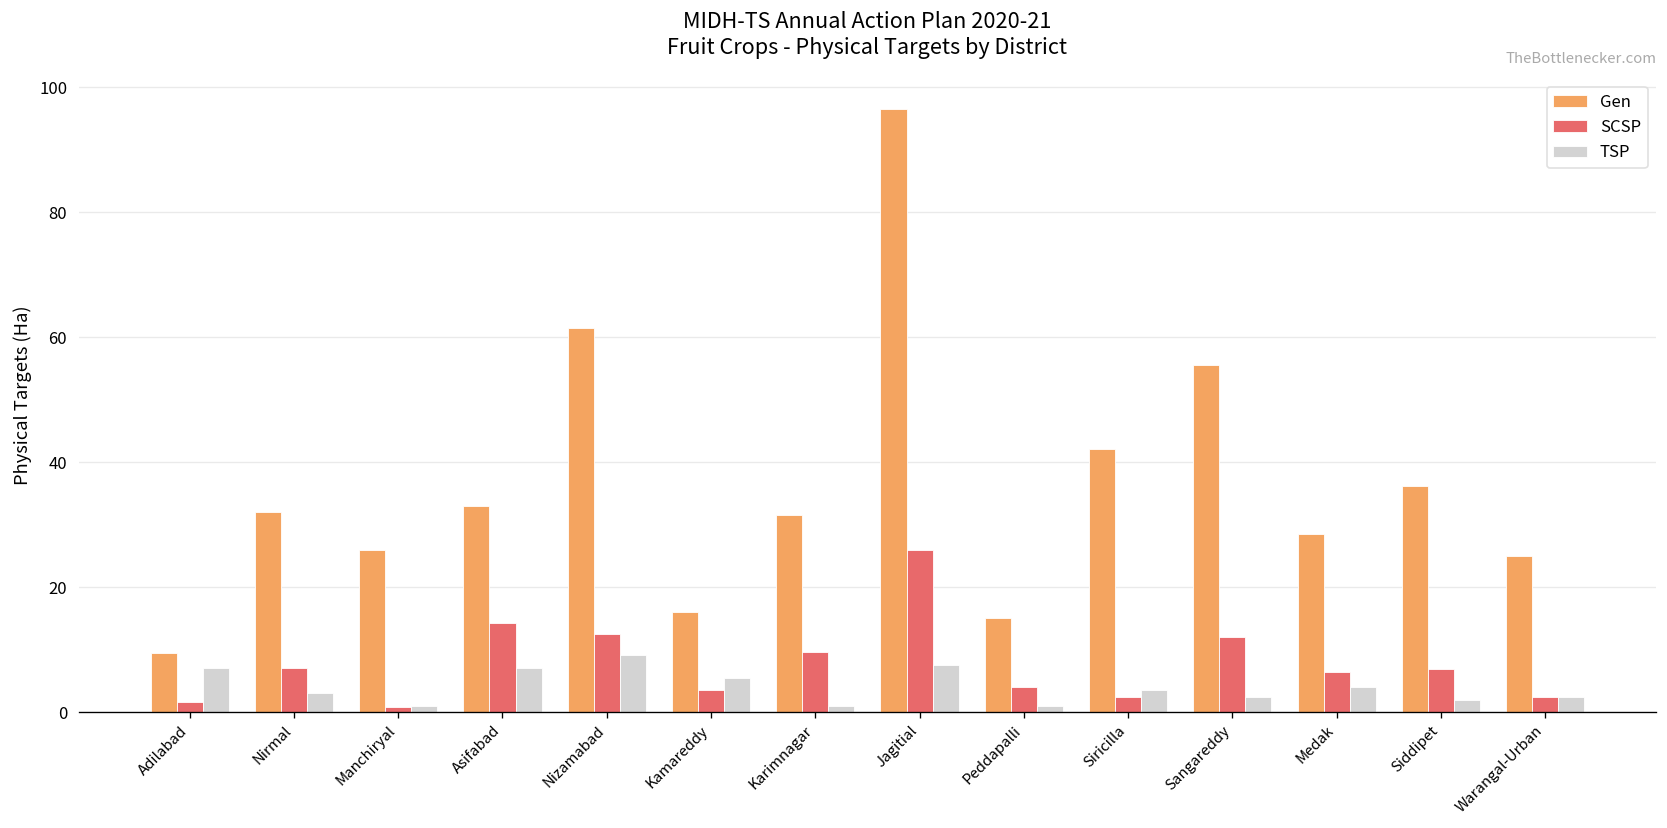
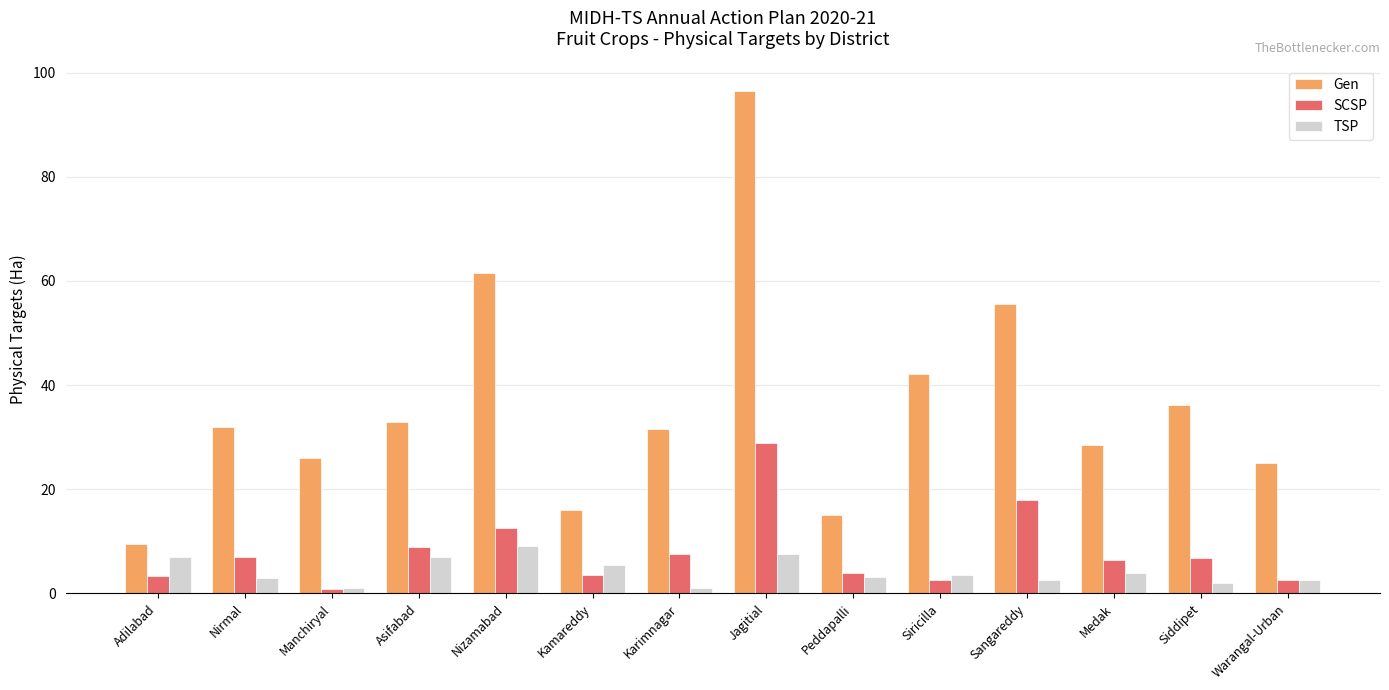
SCSP, Adilabad: 2 -> 3
SCSP, Asifabad: 14 -> 9
SCSP, Karimnagar: 10 -> 8
SCSP, Jagitial: 26 -> 29
TSP, Peddapalli: 1 -> 3
SCSP, Sangareddy: 12 -> 18
